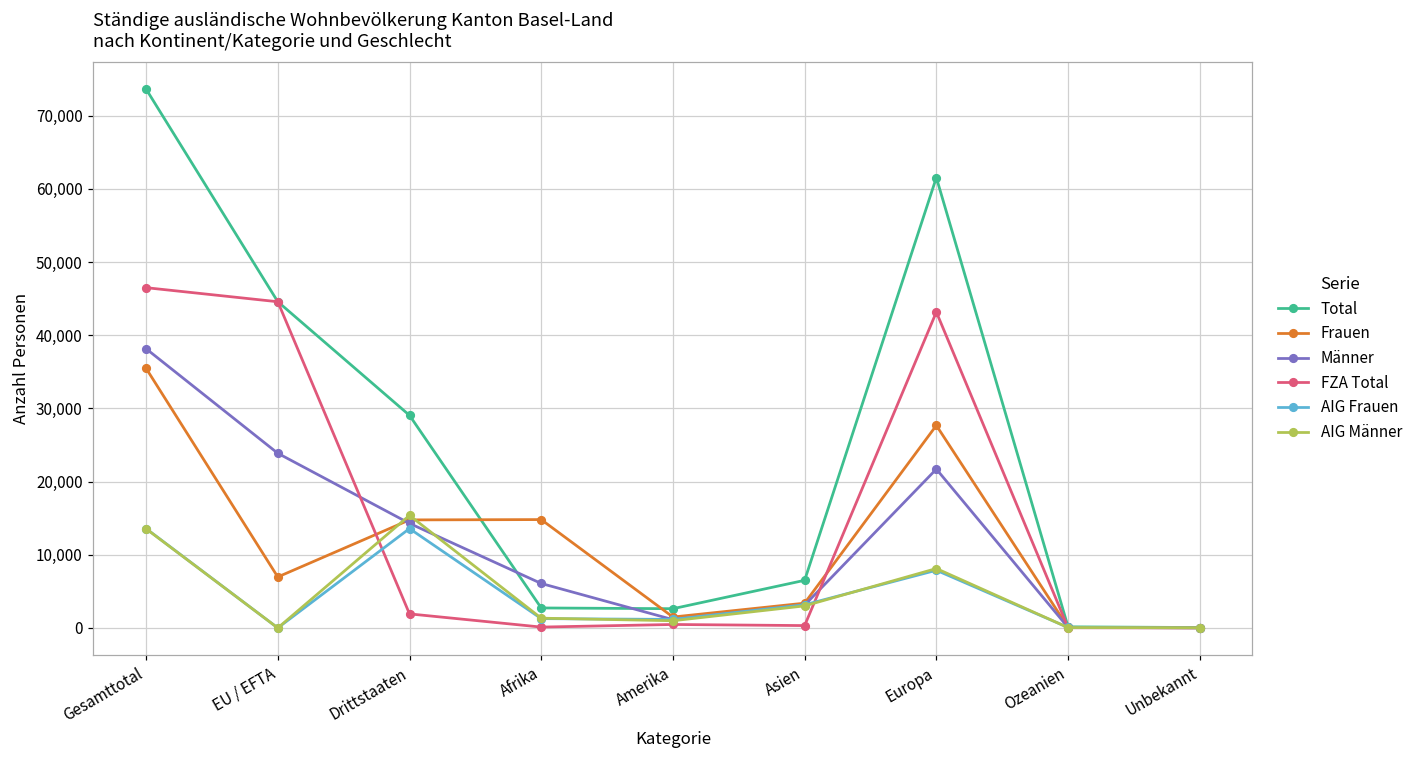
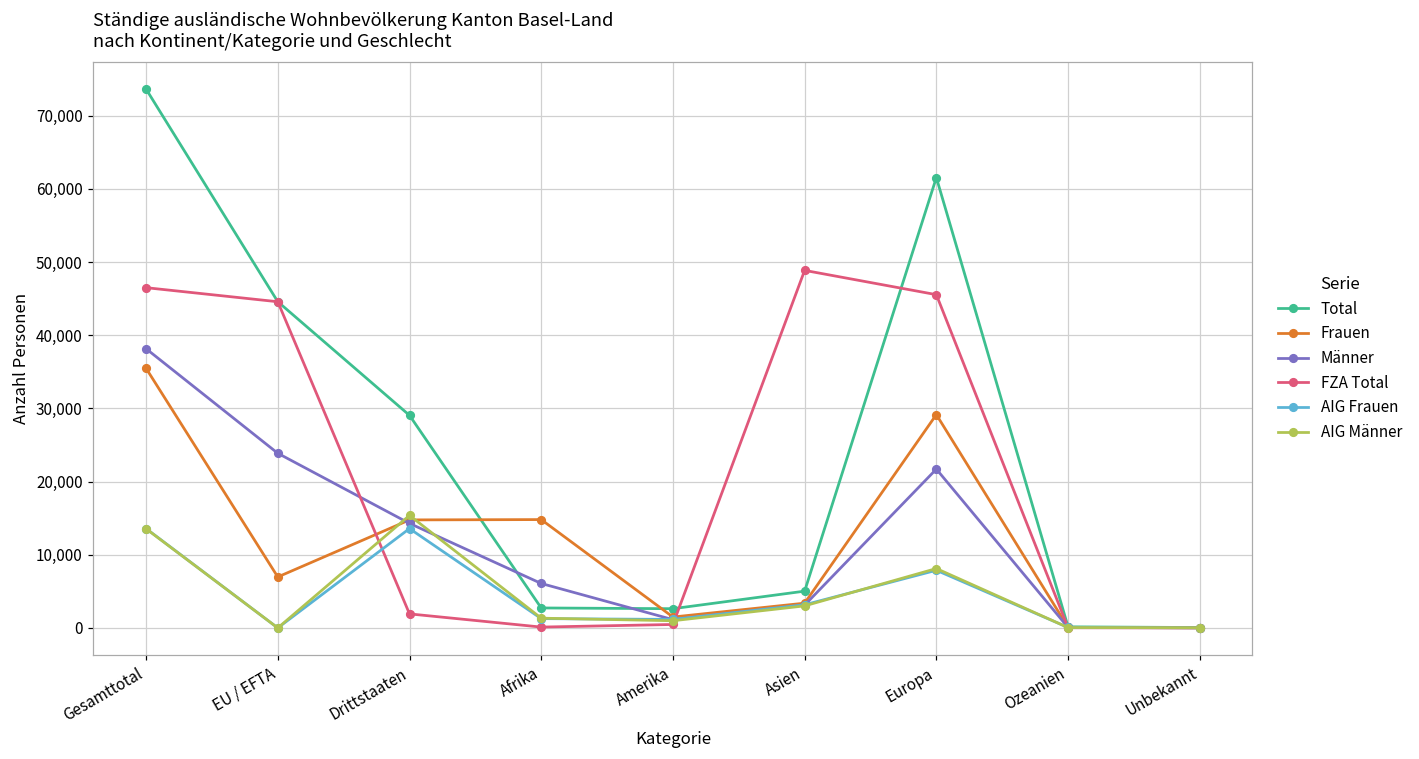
Total, Asien: 7,000 -> 5,000
FZA Total, Asien: 0 -> 49,000
Frauen, Europa: 28,000 -> 29,000
FZA Total, Europa: 43,000 -> 46,000
